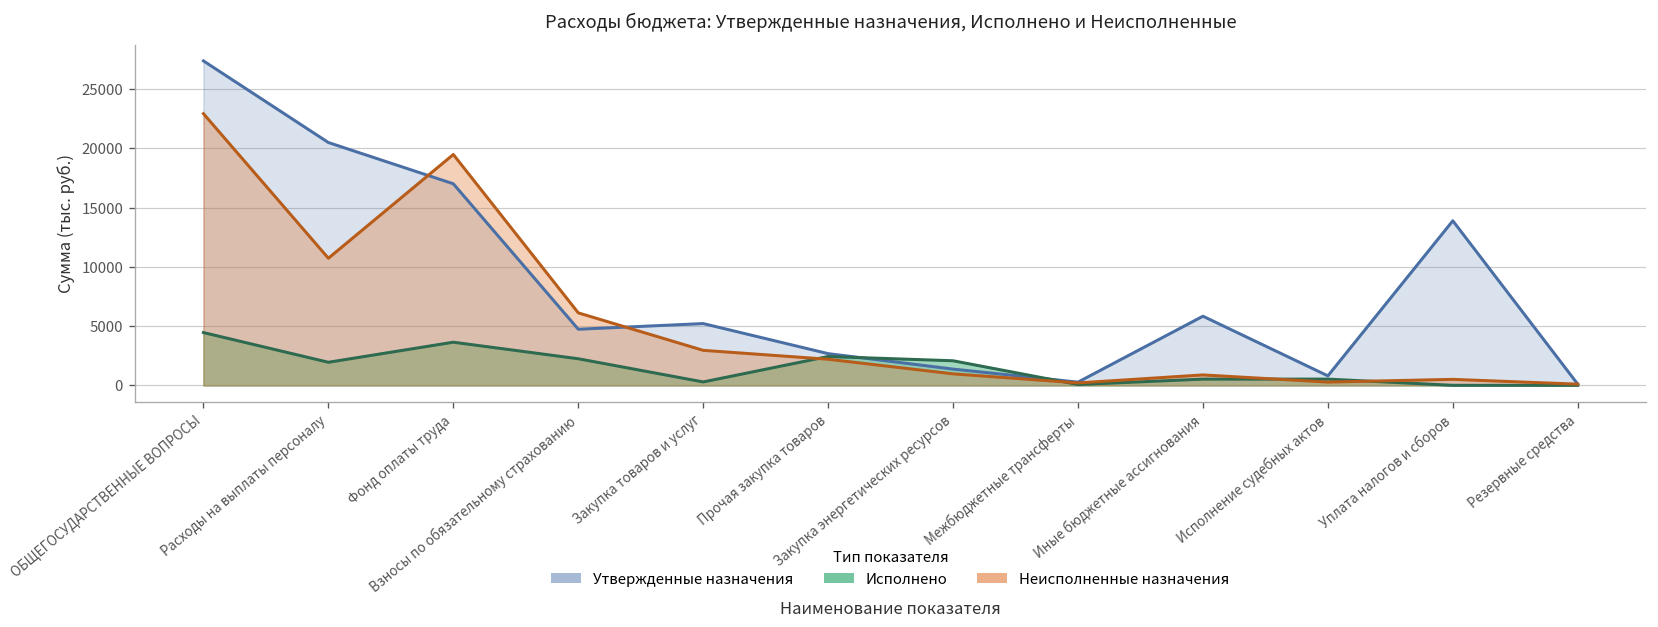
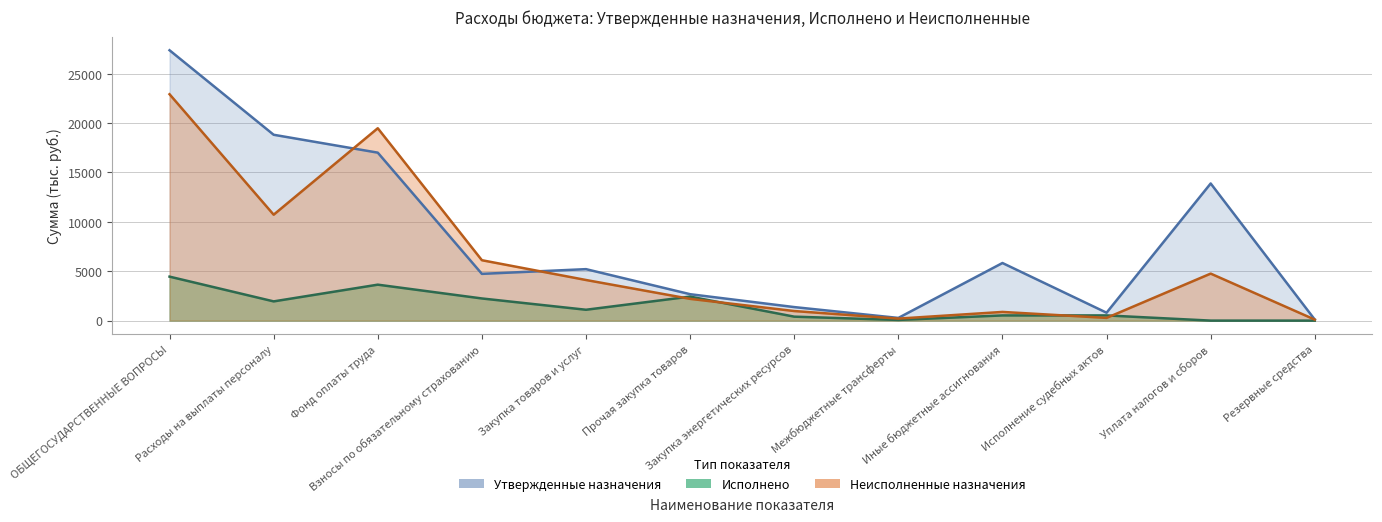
Утвержденные назначения, Расходы на выплаты персоналу: 20000 -> 19000
Исполнено, Закупка товаров и услуг: 0 -> 1000
Неисполненные назначения, Закупка товаров и услуг: 3000 -> 4000
Исполнено, Закупка энергетических ресурсов: 2000 -> 0
Неисполненные назначения, Уплата налогов и сборов: 1000 -> 5000
